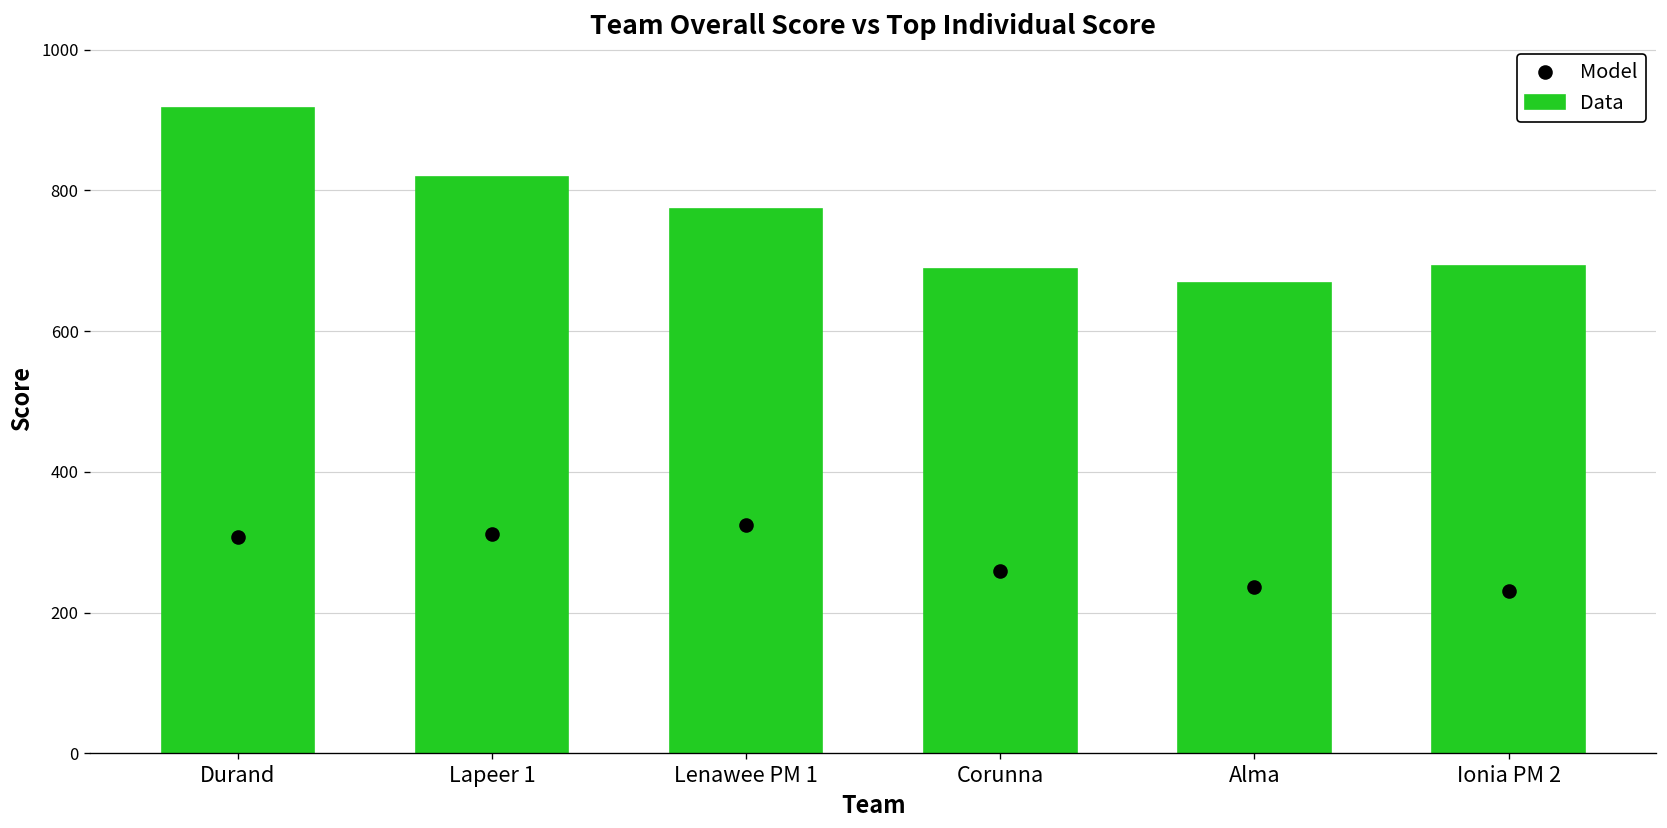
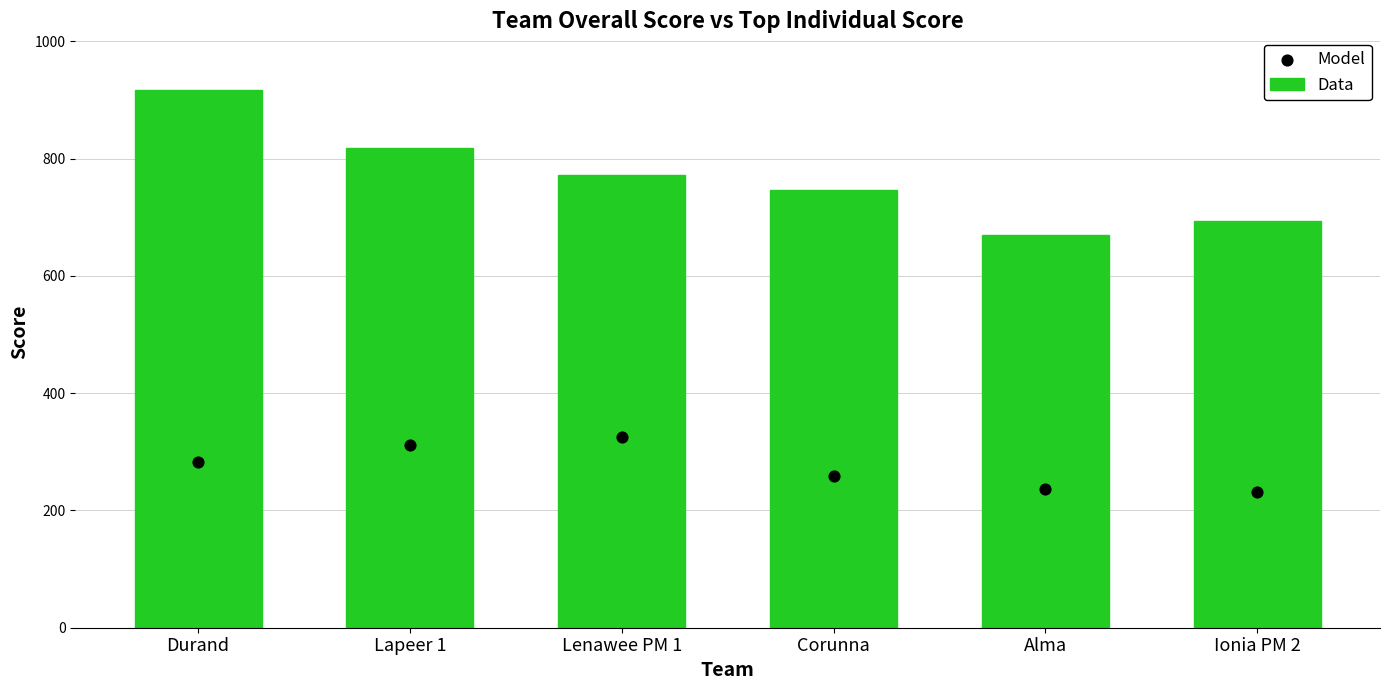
Model, Durand: 310 -> 280
Data, Corunna: 690 -> 750
